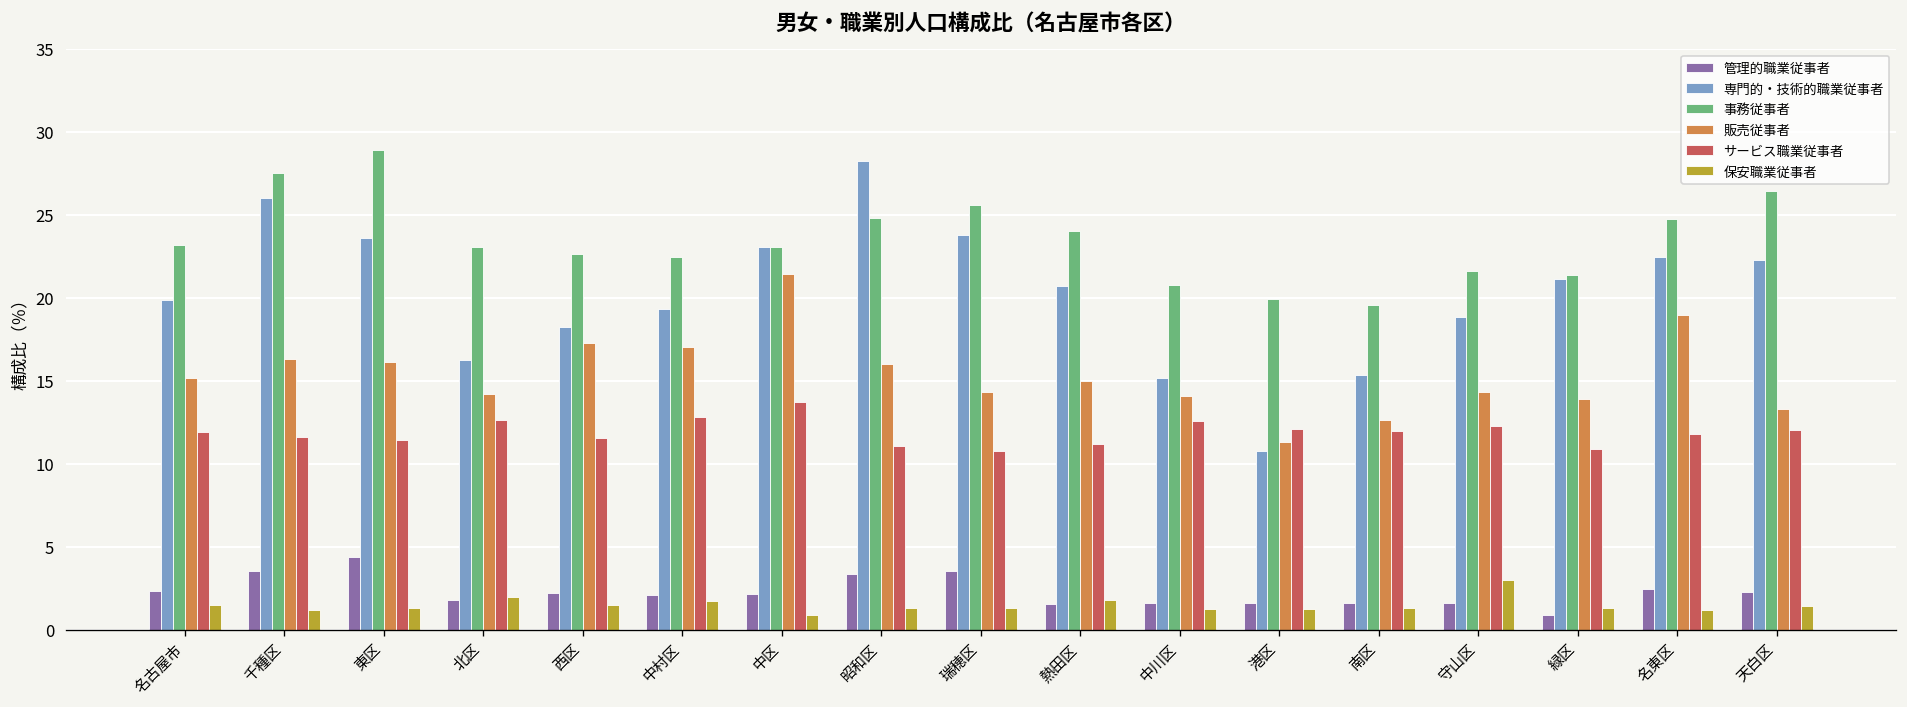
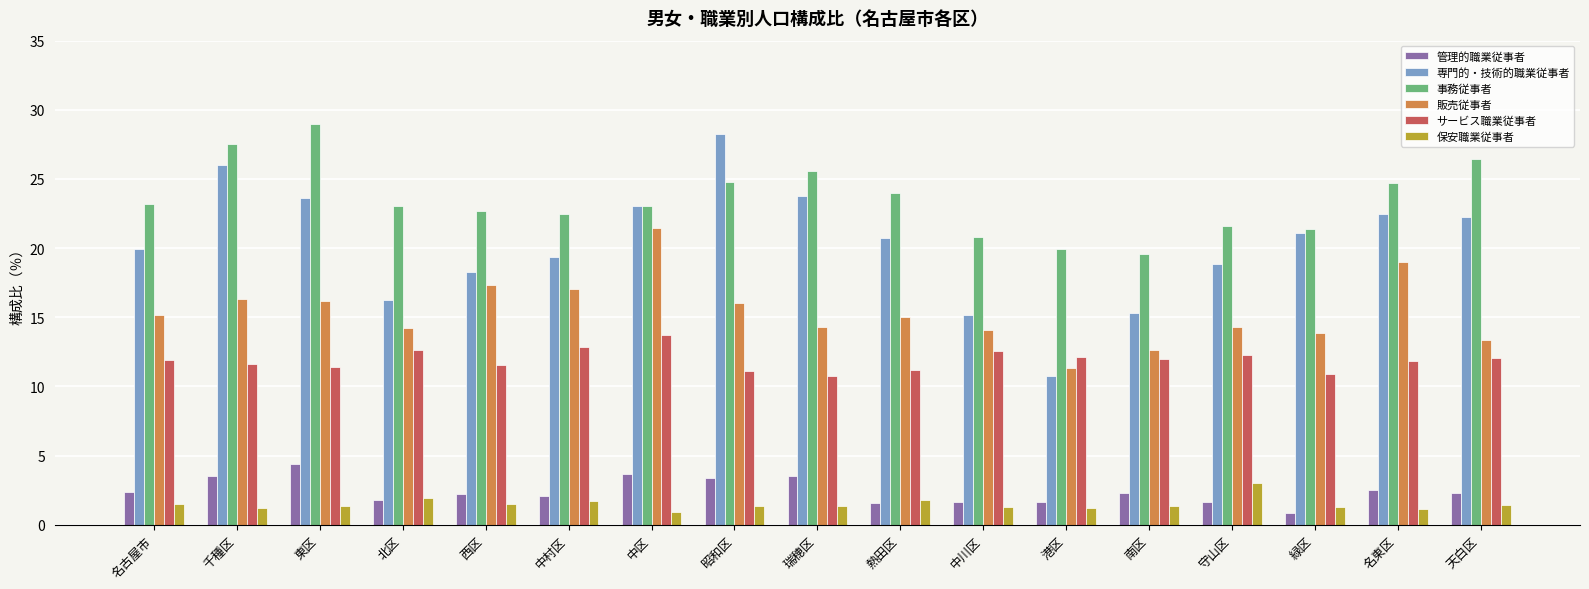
管理的職業従事者, 中区: 2.2 -> 3.7
管理的職業従事者, 南区: 1.6 -> 2.3
